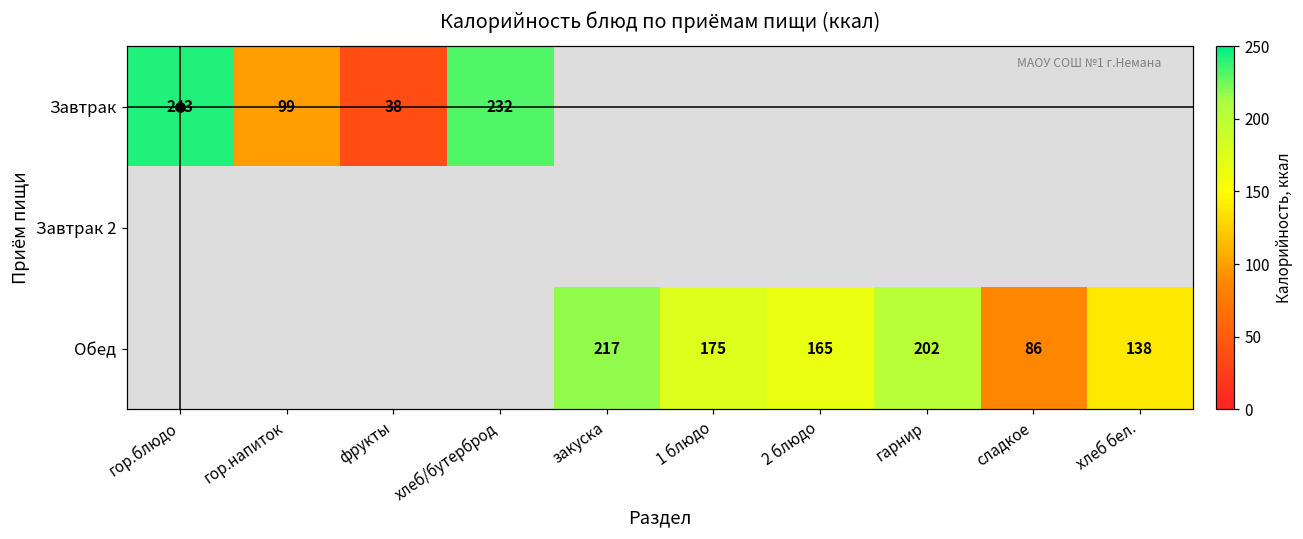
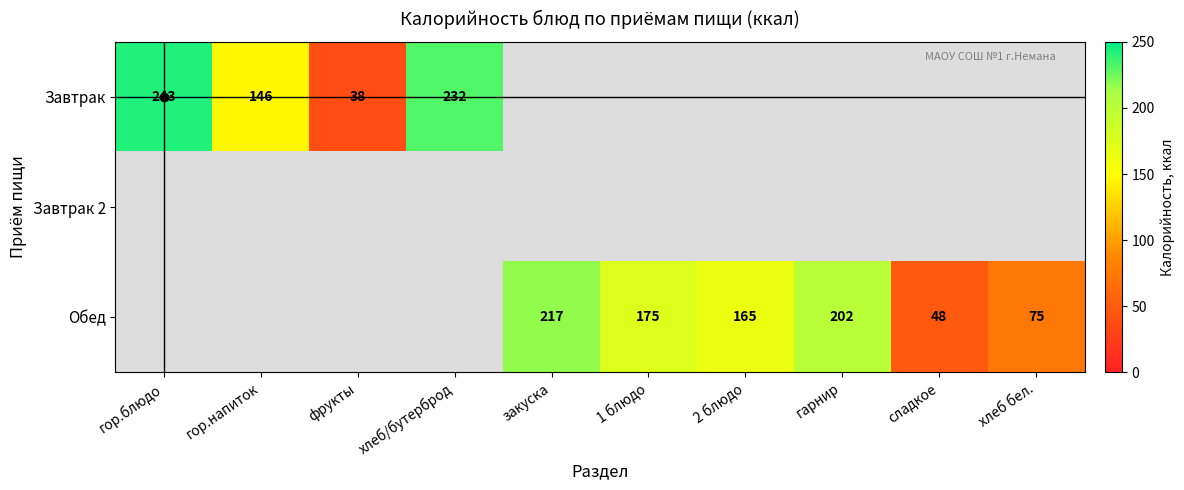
Завтрак, гор.напиток: 99 -> 146
Обед, сладкое: 86 -> 48
Обед, хлеб бел.: 138 -> 75
